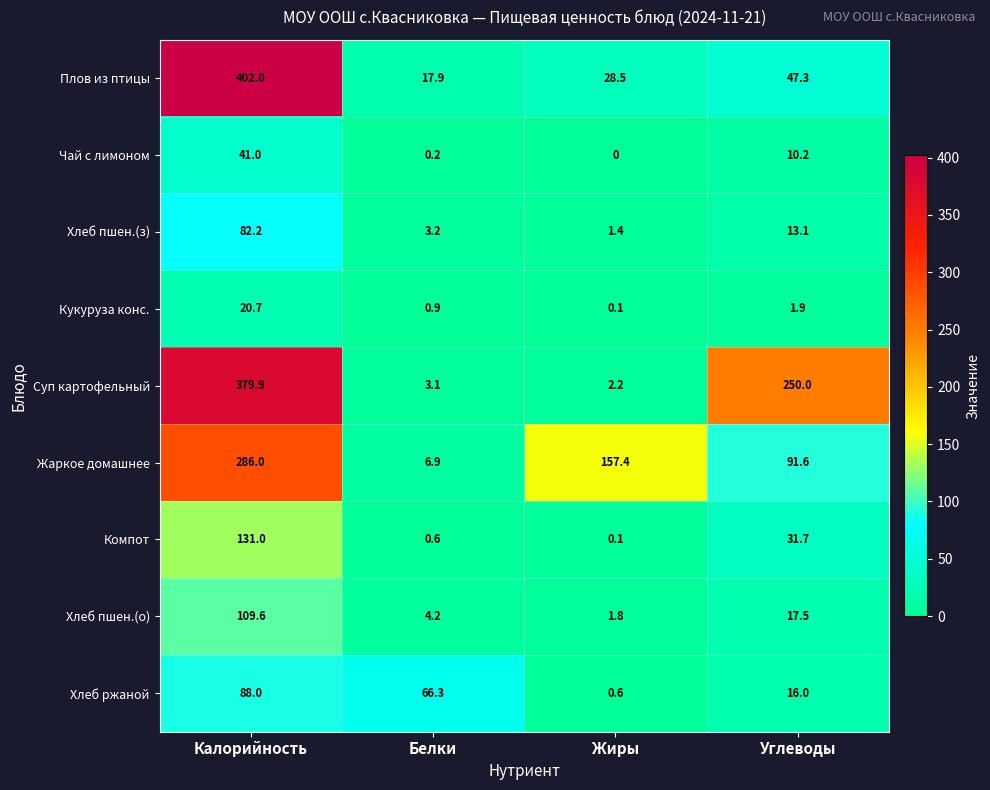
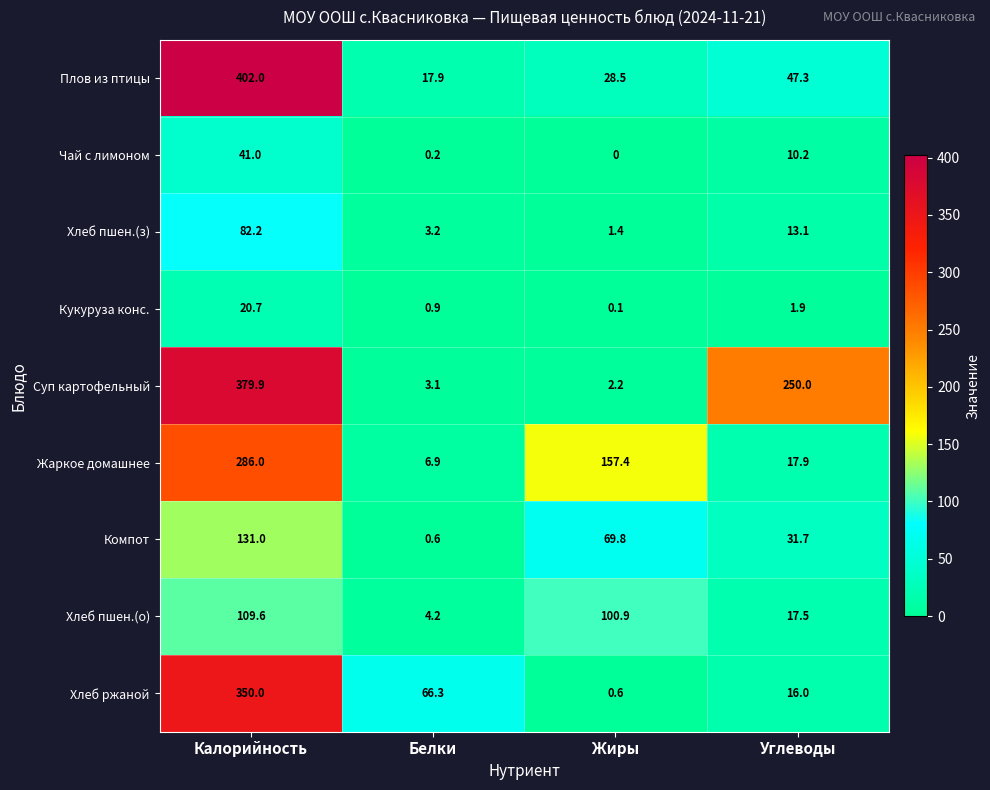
Жаркое домашнее, Углеводы: 91.6 -> 17.9
Компот, Жиры: 0.1 -> 69.8
Хлеб пшен.(о), Жиры: 1.8 -> 100.9
Хлеб ржаной, Калорийность: 88.0 -> 350.0
